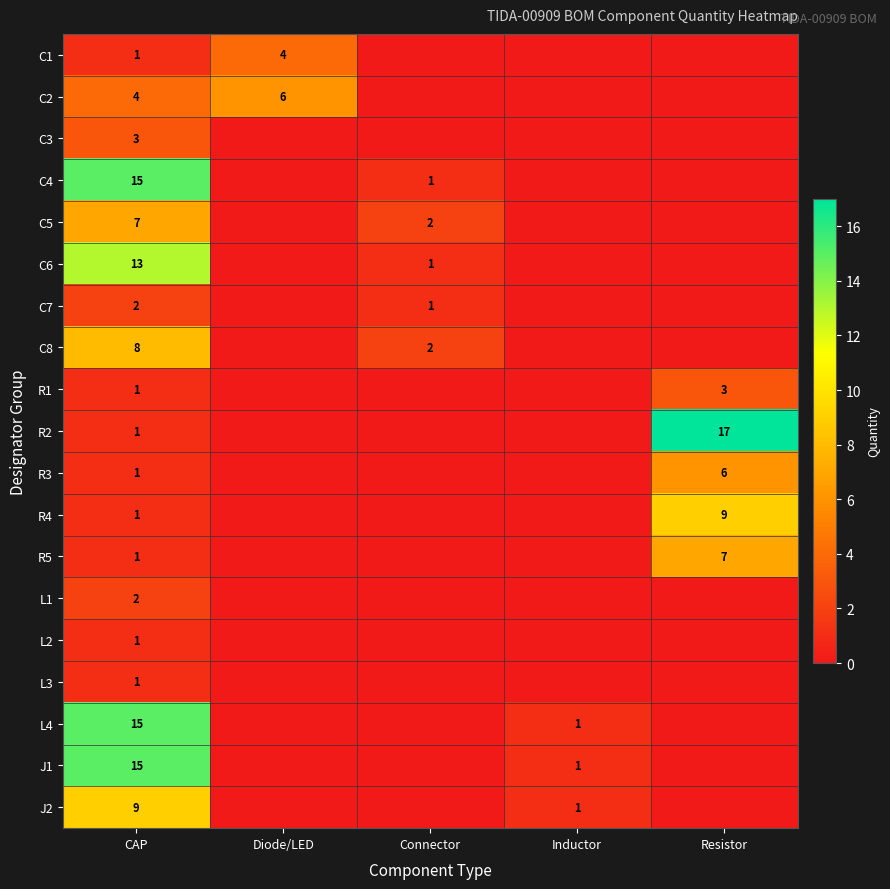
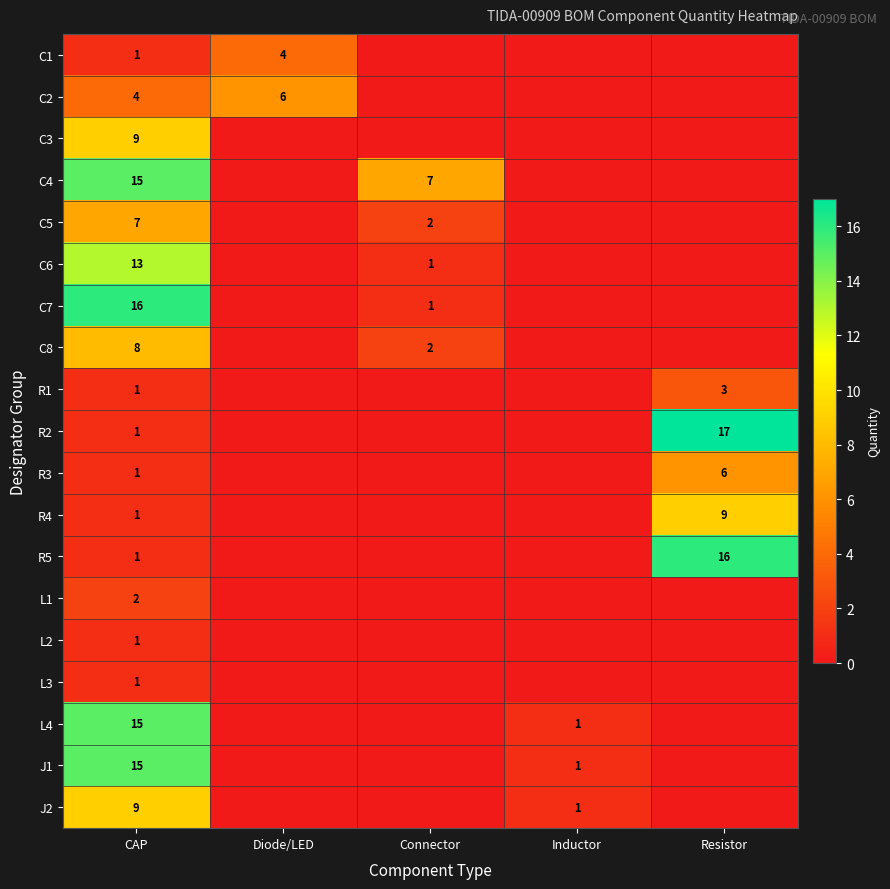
C3, CAP: 3 -> 9
C4, Connector: 1 -> 7
C7, CAP: 2 -> 16
R5, Resistor: 7 -> 16
